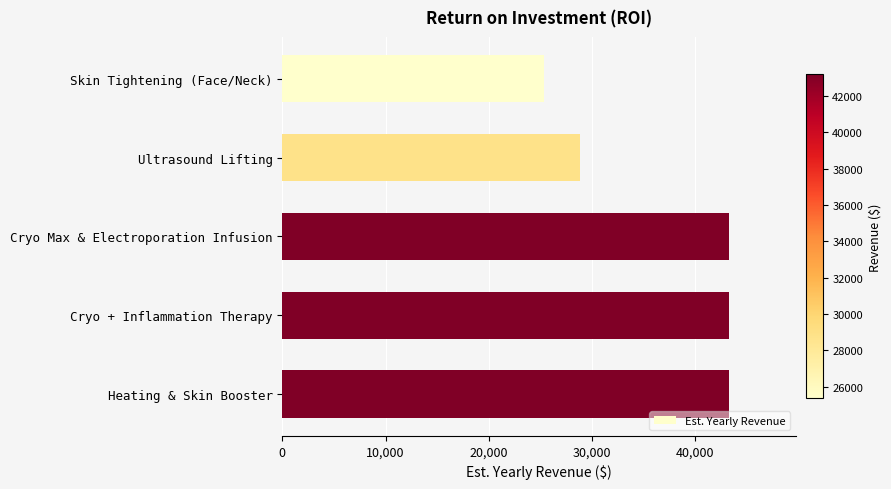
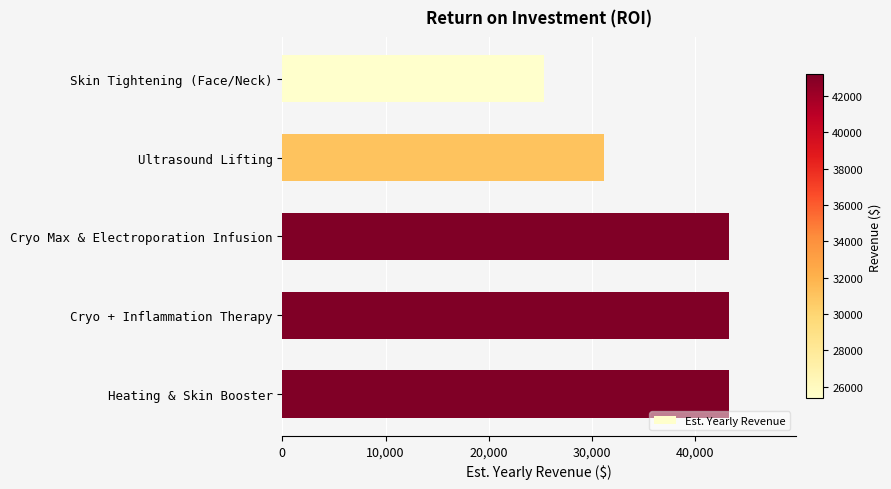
Ultrasound Lifting: 28,800 -> 31,100
